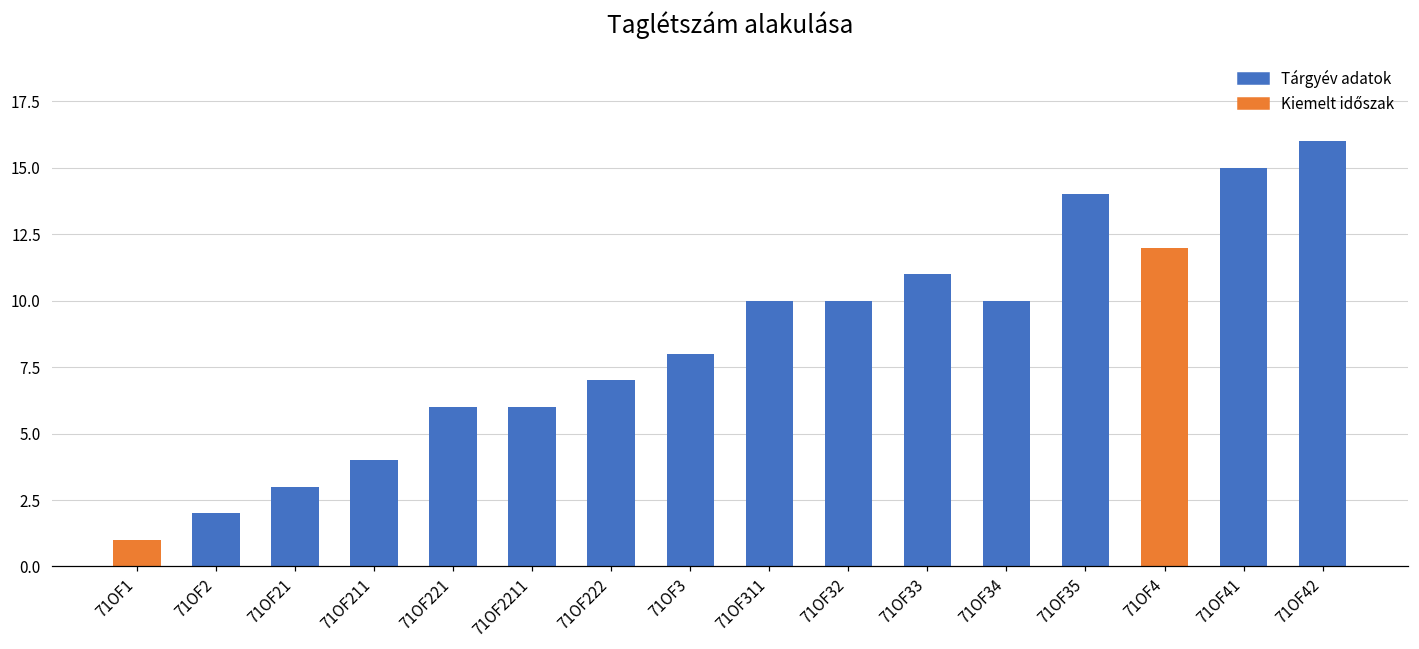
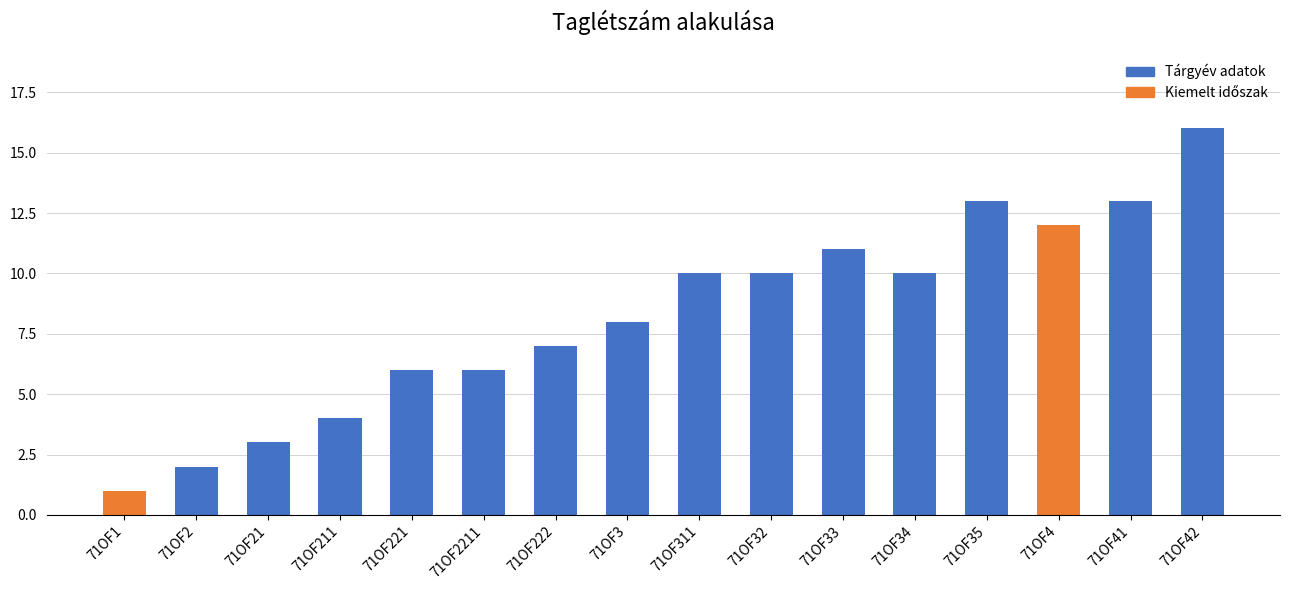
71OF35: 14 -> 13
71OF41: 15 -> 13
